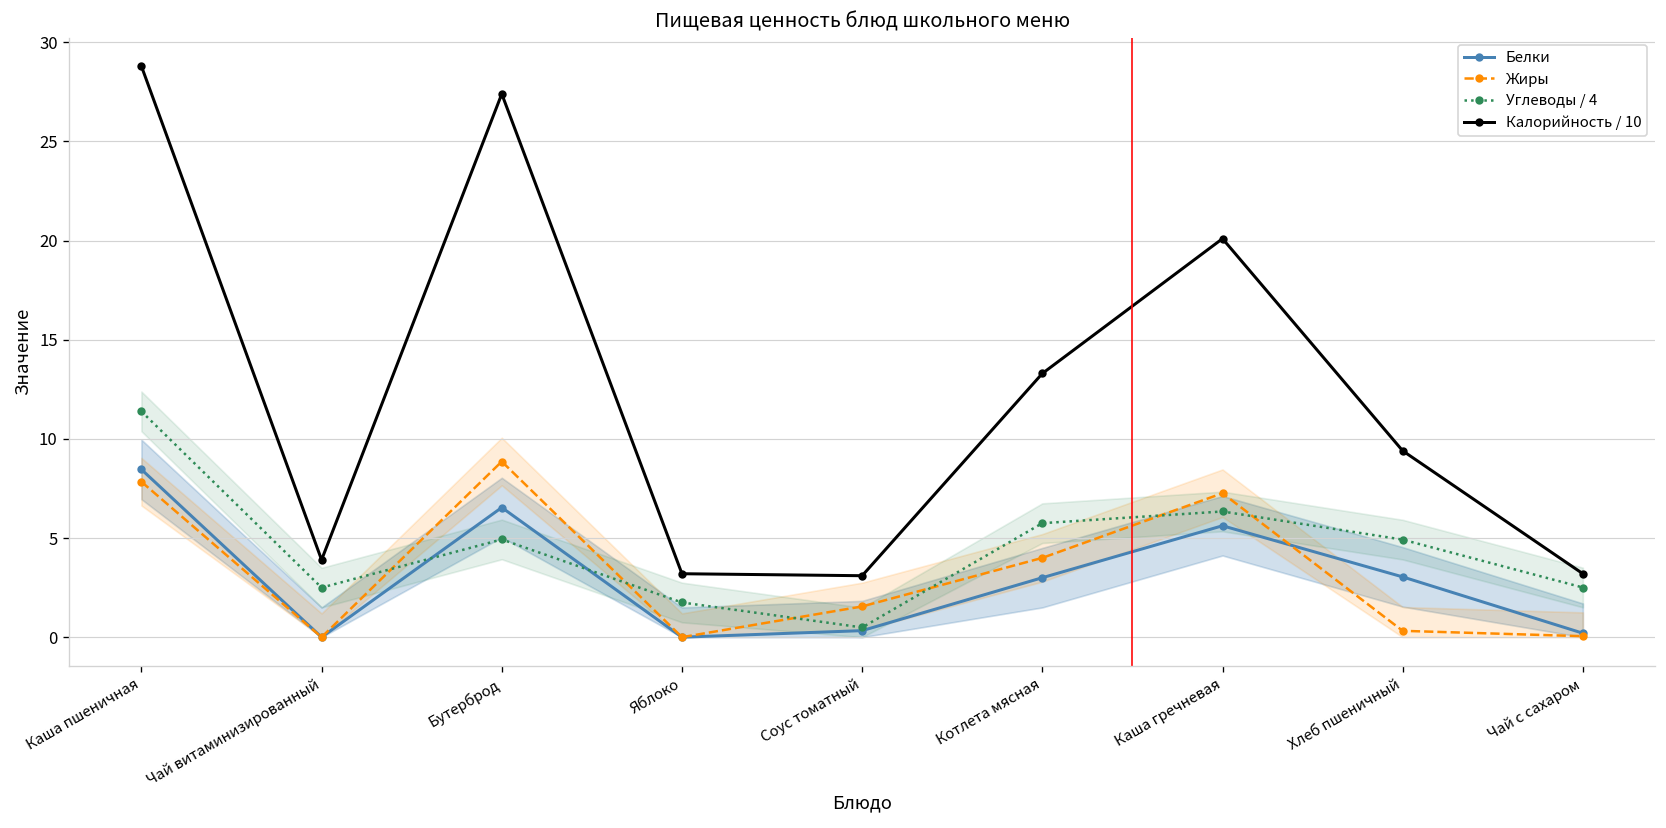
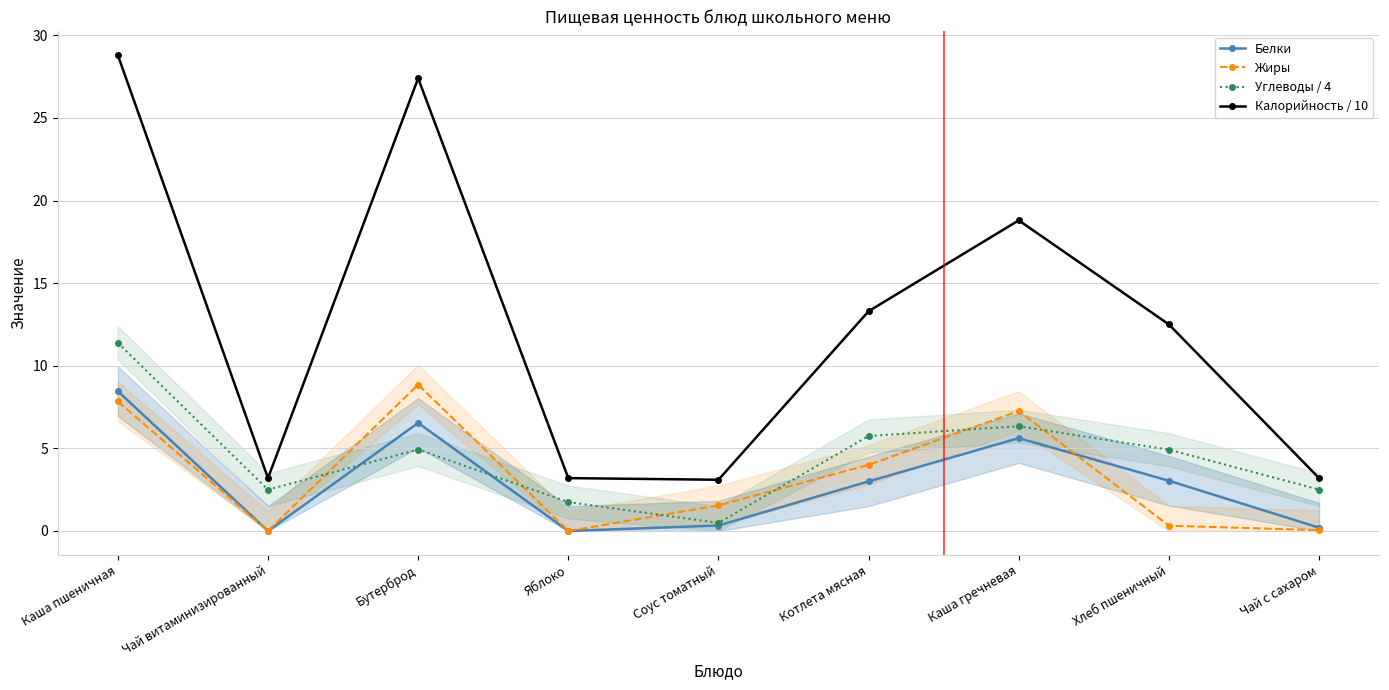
Калорийность / 10, Чай витаминизированный: 3.9 -> 3.2
Калорийность / 10, Каша гречневая: 20.1 -> 18.8
Калорийность / 10, Хлеб пшеничный: 9.4 -> 12.5
